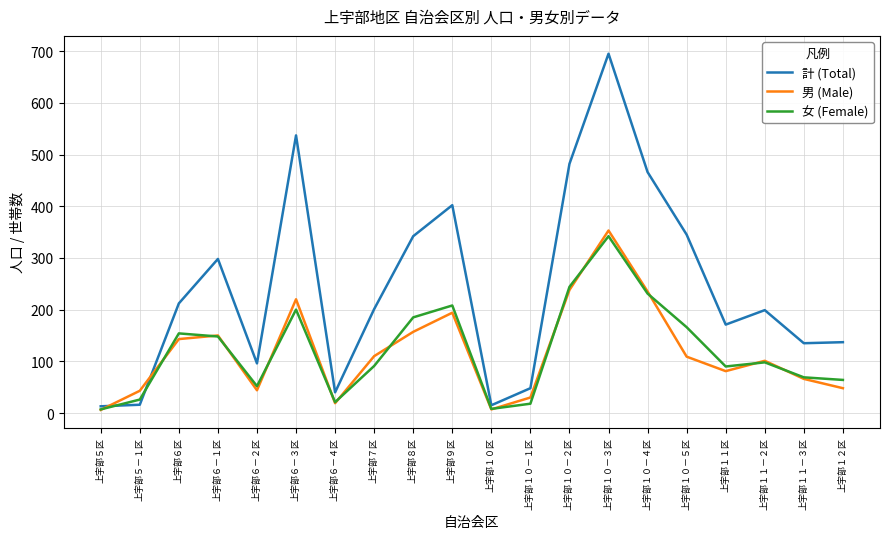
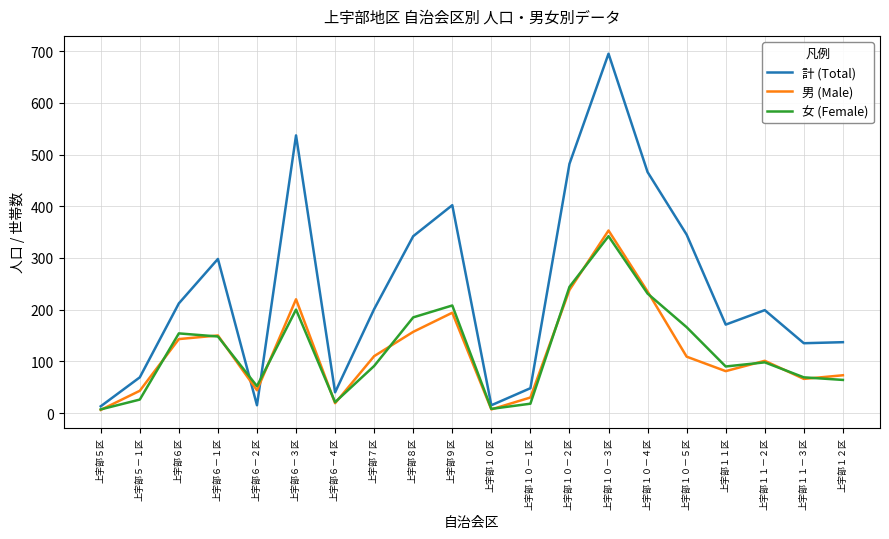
計 (Total), 上宇部５－１区: 20 -> 70
計 (Total), 上宇部６－２区: 100 -> 20
男 (Male), 上宇部１２区: 50 -> 70
